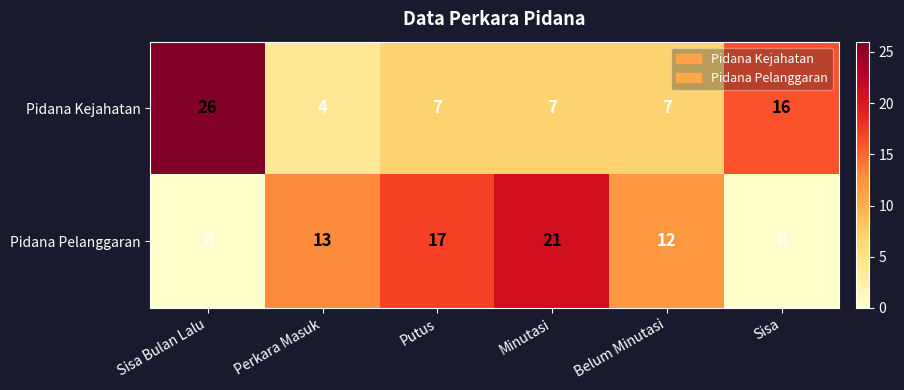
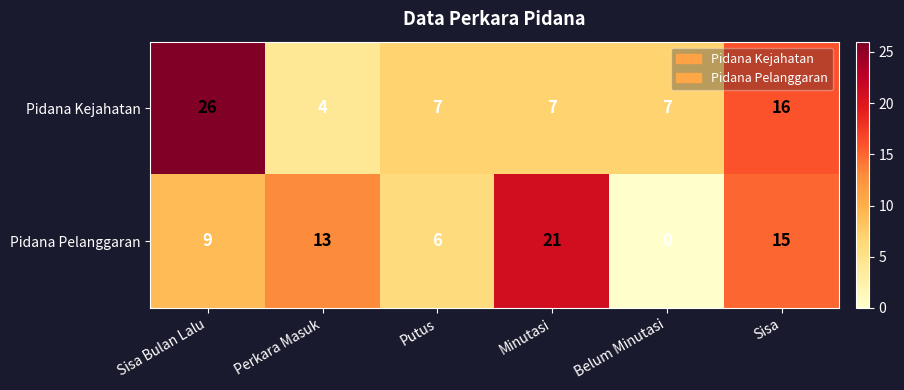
Pidana Pelanggaran, Sisa Bulan Lalu: 0 -> 9
Pidana Pelanggaran, Putus: 17 -> 6
Pidana Pelanggaran, Belum Minutasi: 12 -> 0
Pidana Pelanggaran, Sisa: 0 -> 15
